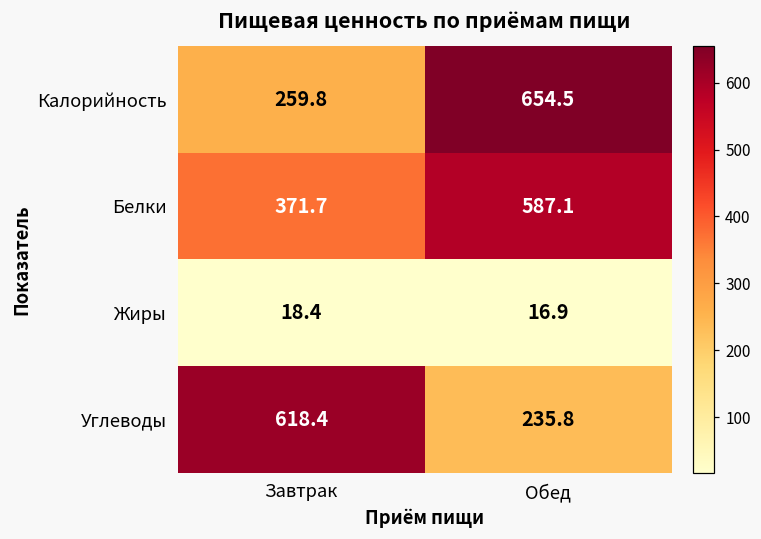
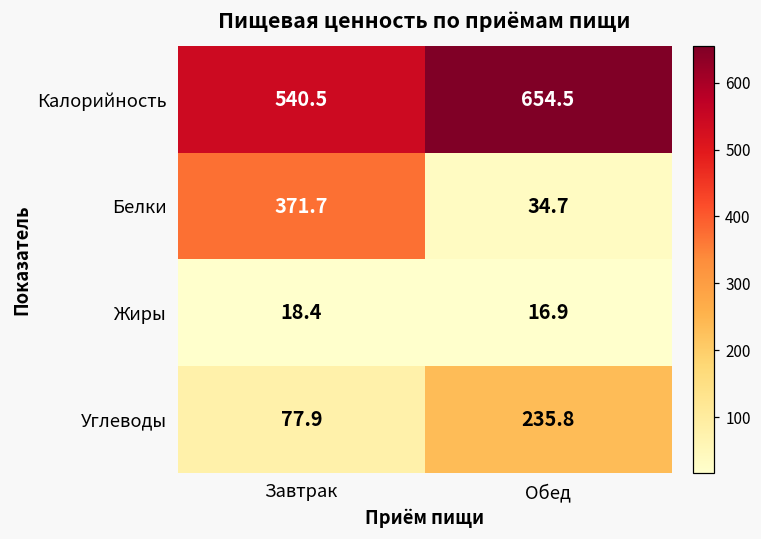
Калорийность, Завтрак: 259.8 -> 540.5
Белки, Обед: 587.1 -> 34.7
Углеводы, Завтрак: 618.4 -> 77.9
